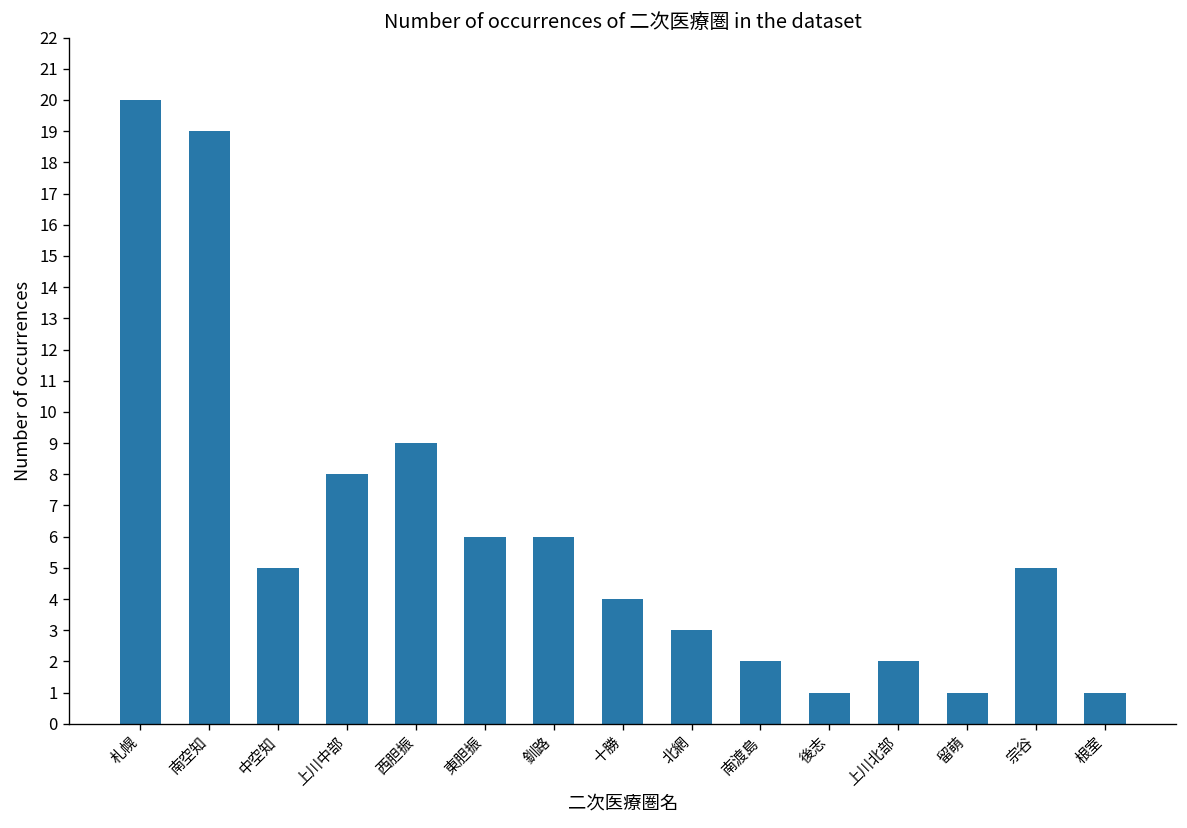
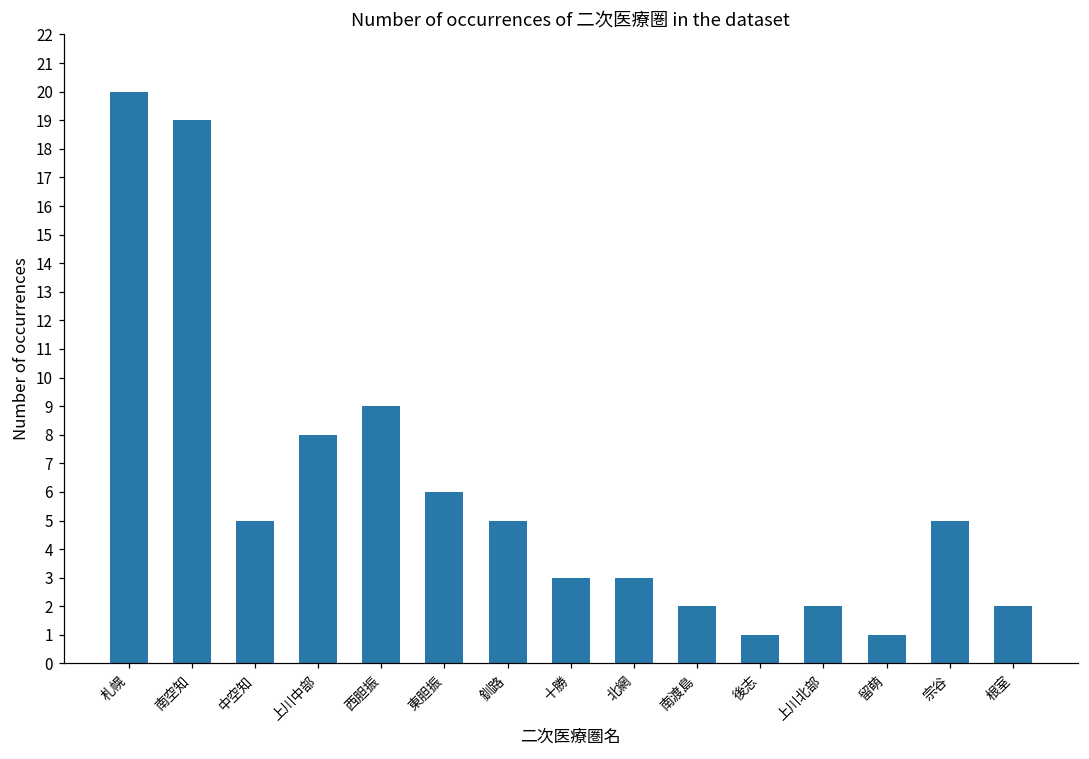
釧路: 6 -> 5
十勝: 4 -> 3
根室: 1 -> 2
